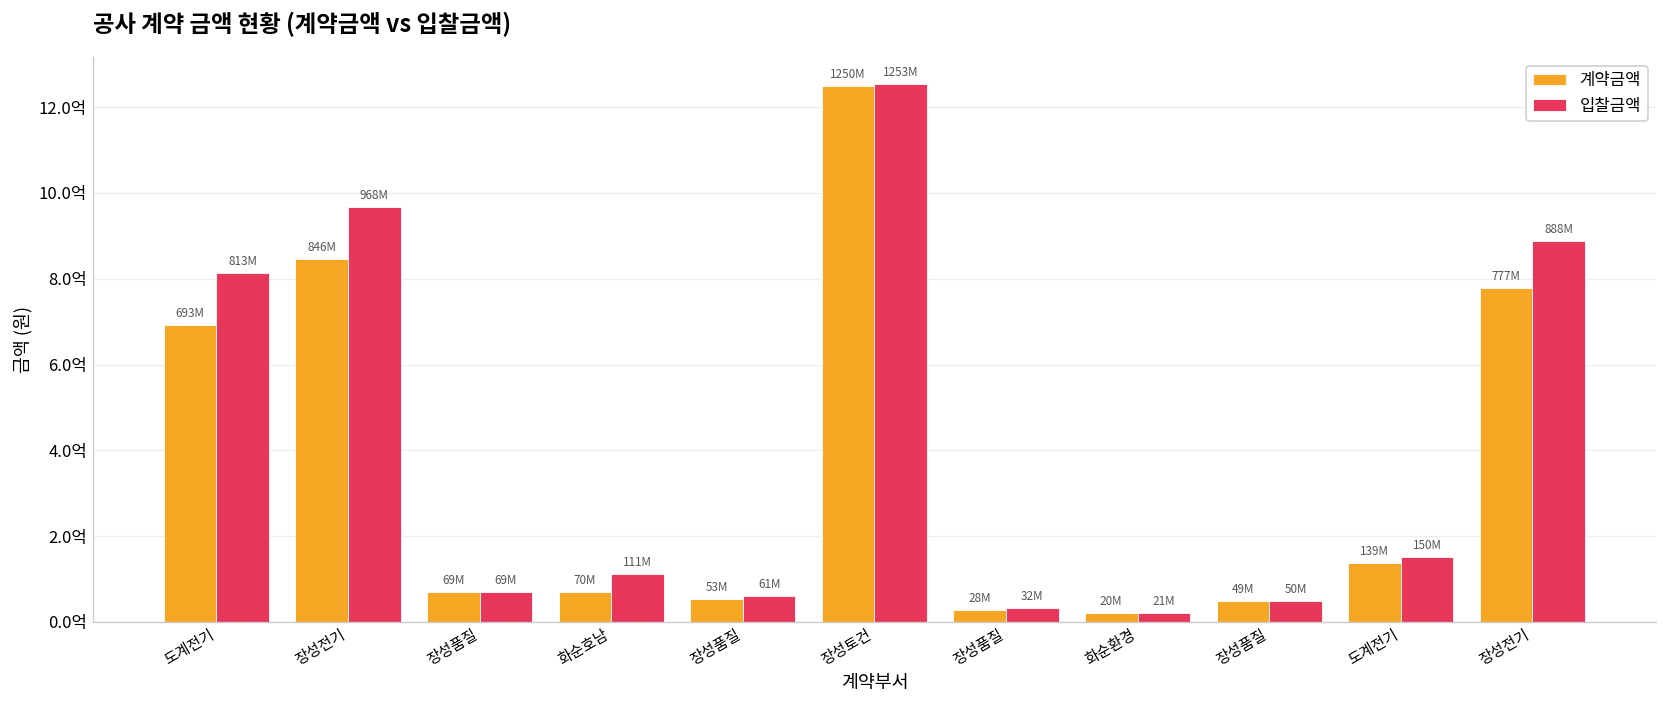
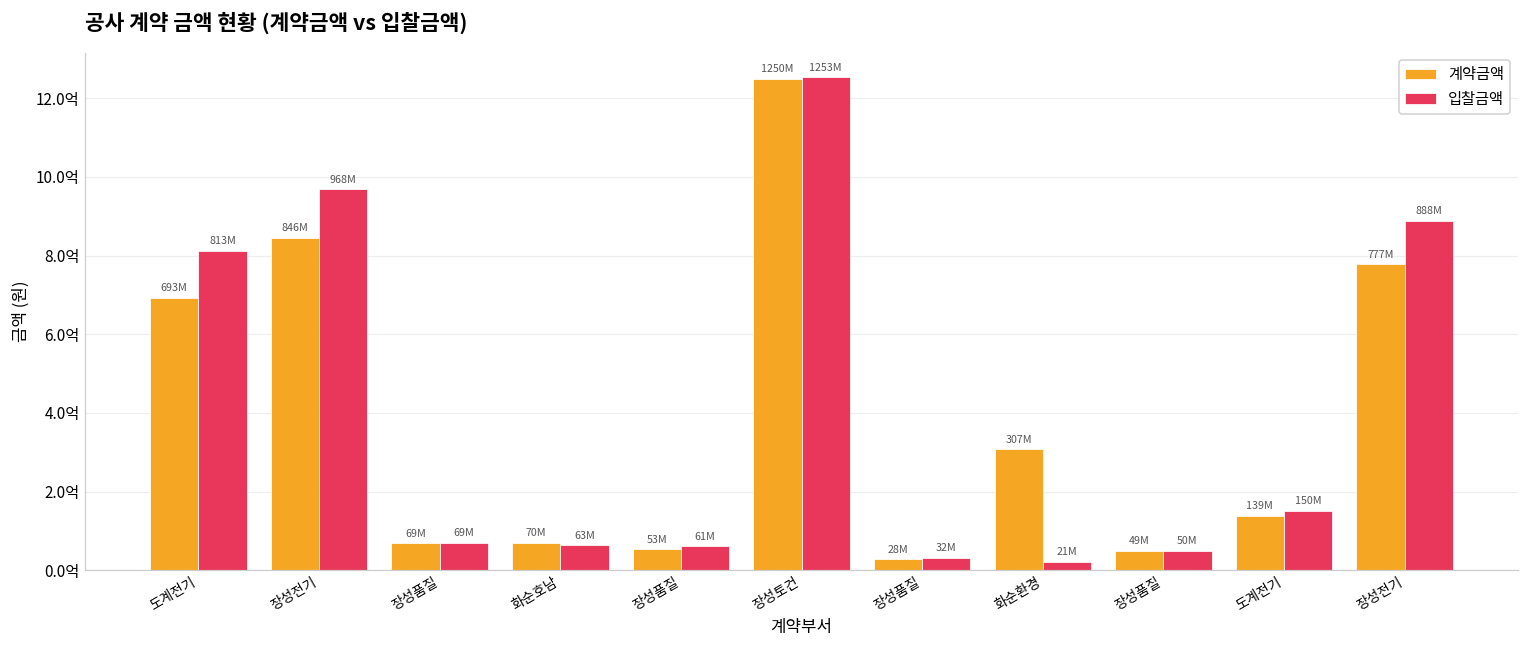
입찰금액, 화순호남: 111M -> 63M
계약금액, 화순환경: 20M -> 307M
